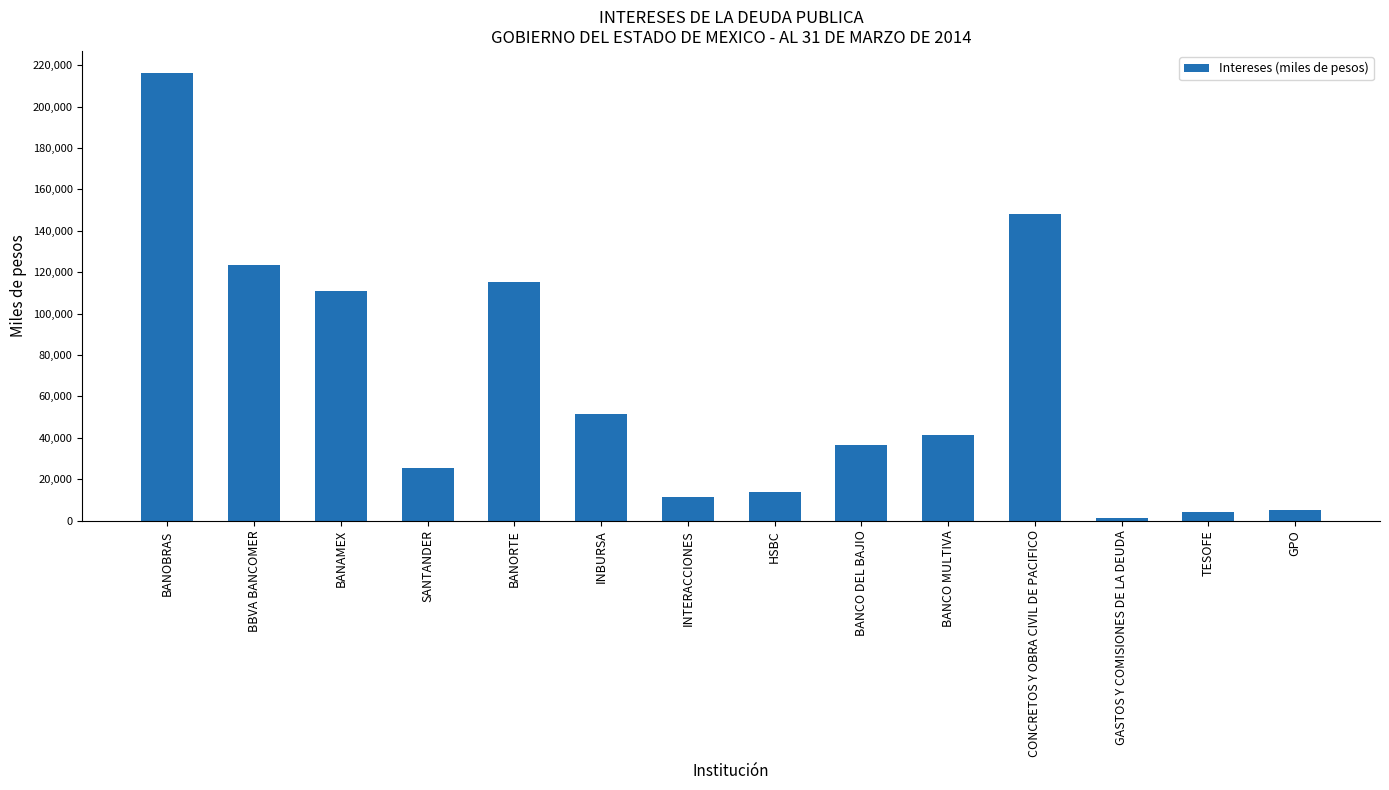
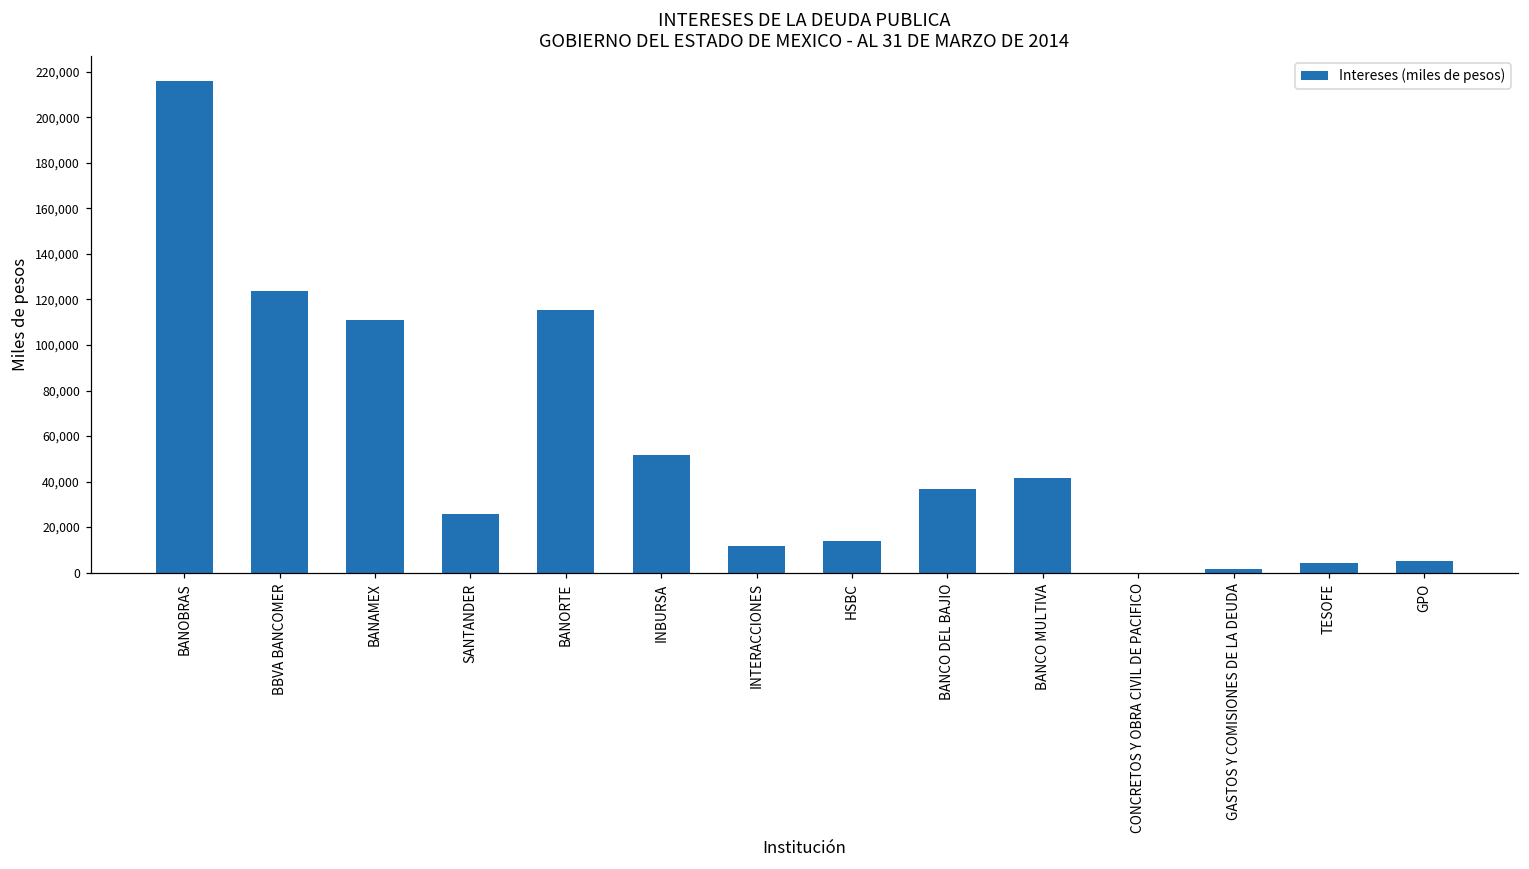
CONCRETOS Y OBRA CIVIL DE PACIFICO: 148,000 -> 0
